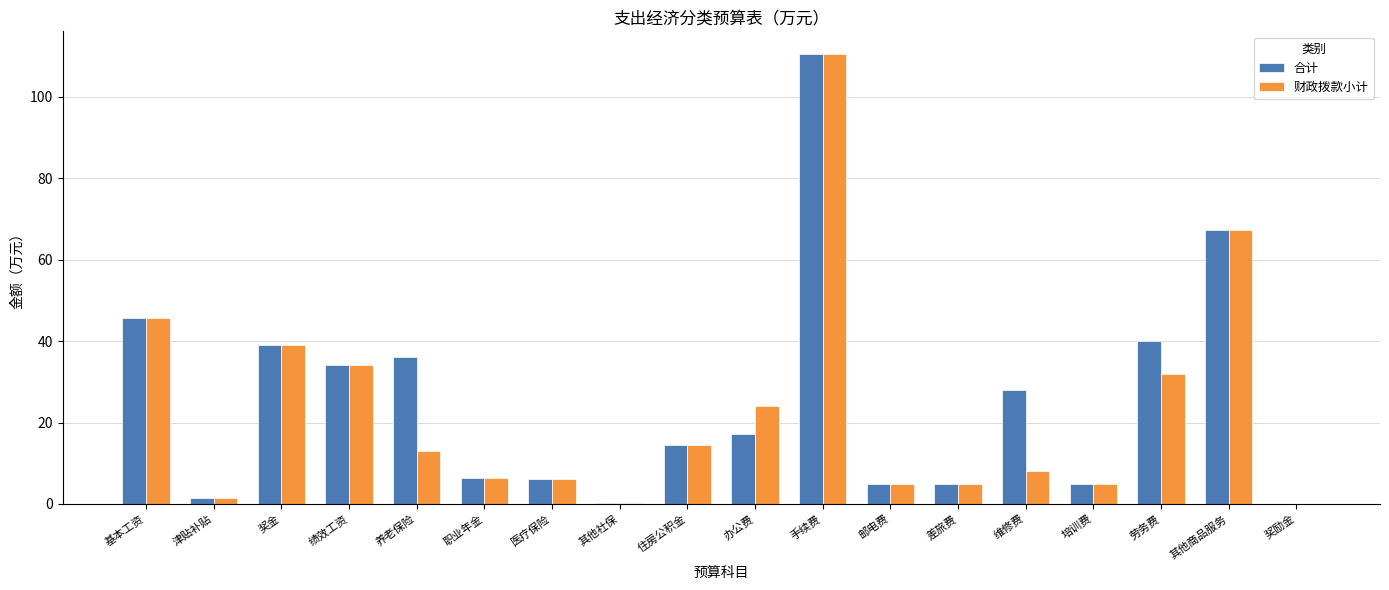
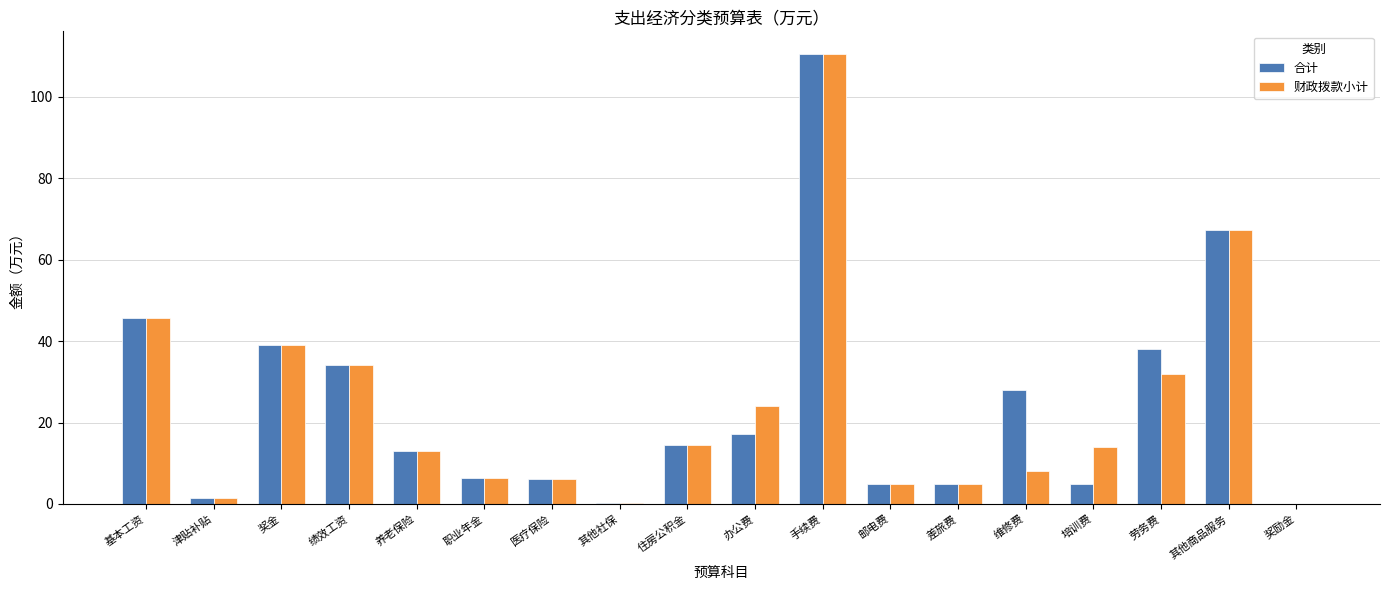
合计, 养老保险: 36 -> 13
财政拨款小计, 培训费: 5 -> 14
合计, 劳务费: 40 -> 38
